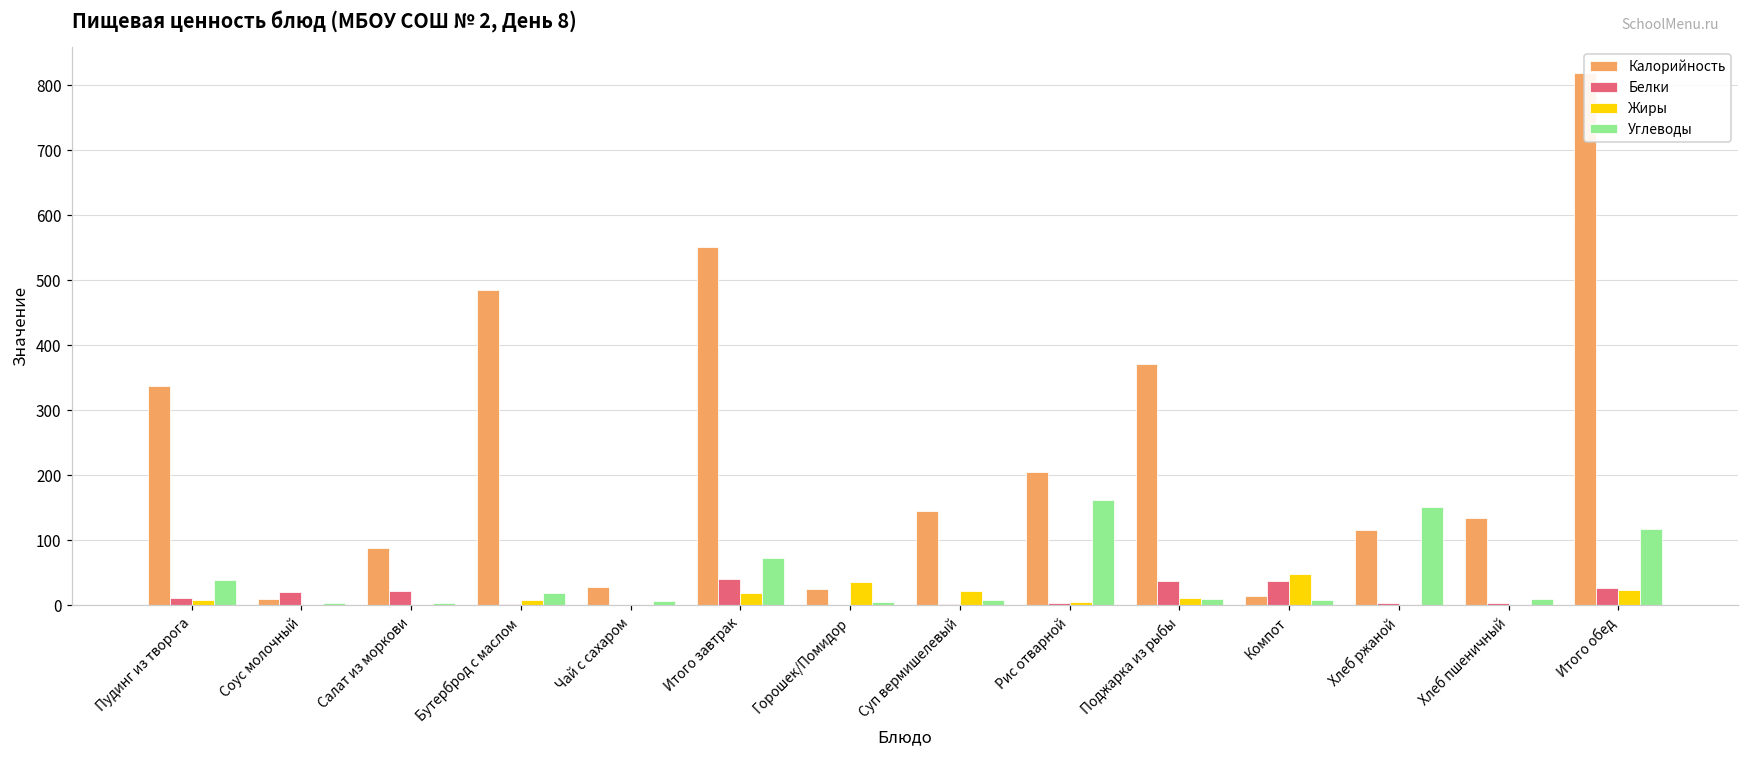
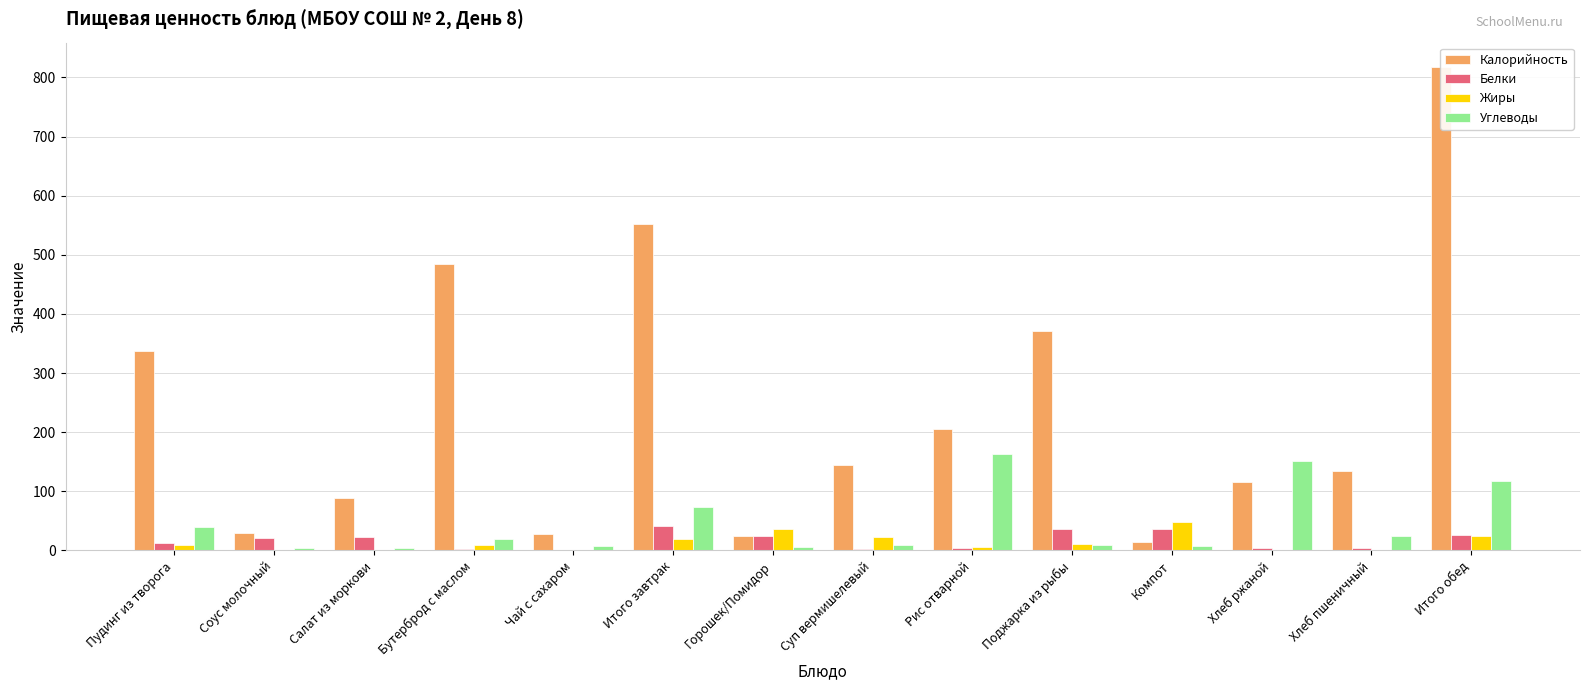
Калорийность, Соус молочный: 10 -> 30
Белки, Горошек/Помидор: 0 -> 20
Углеводы, Хлеб пшеничный: 10 -> 20
